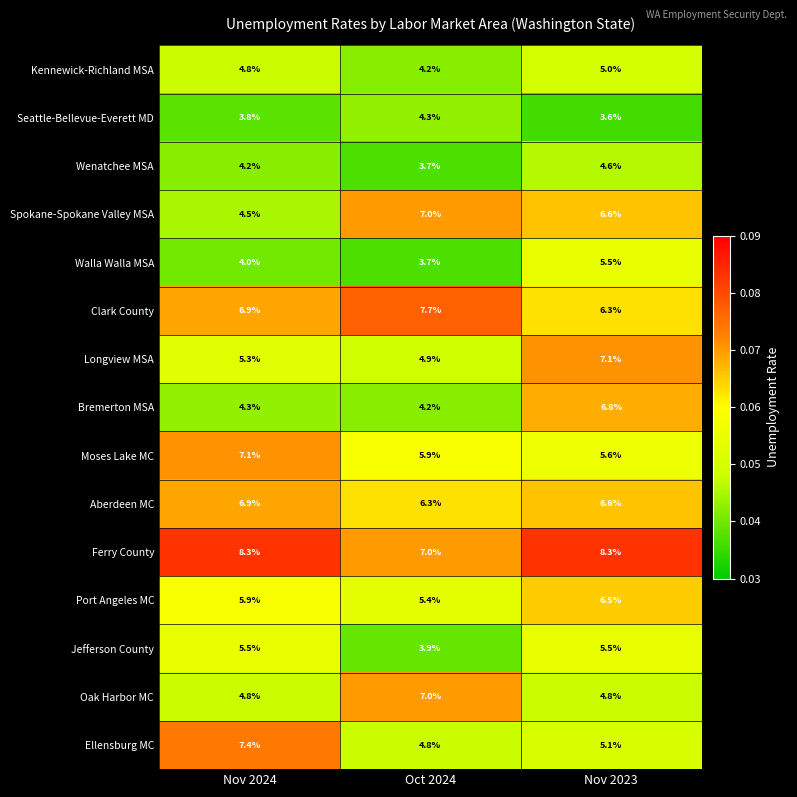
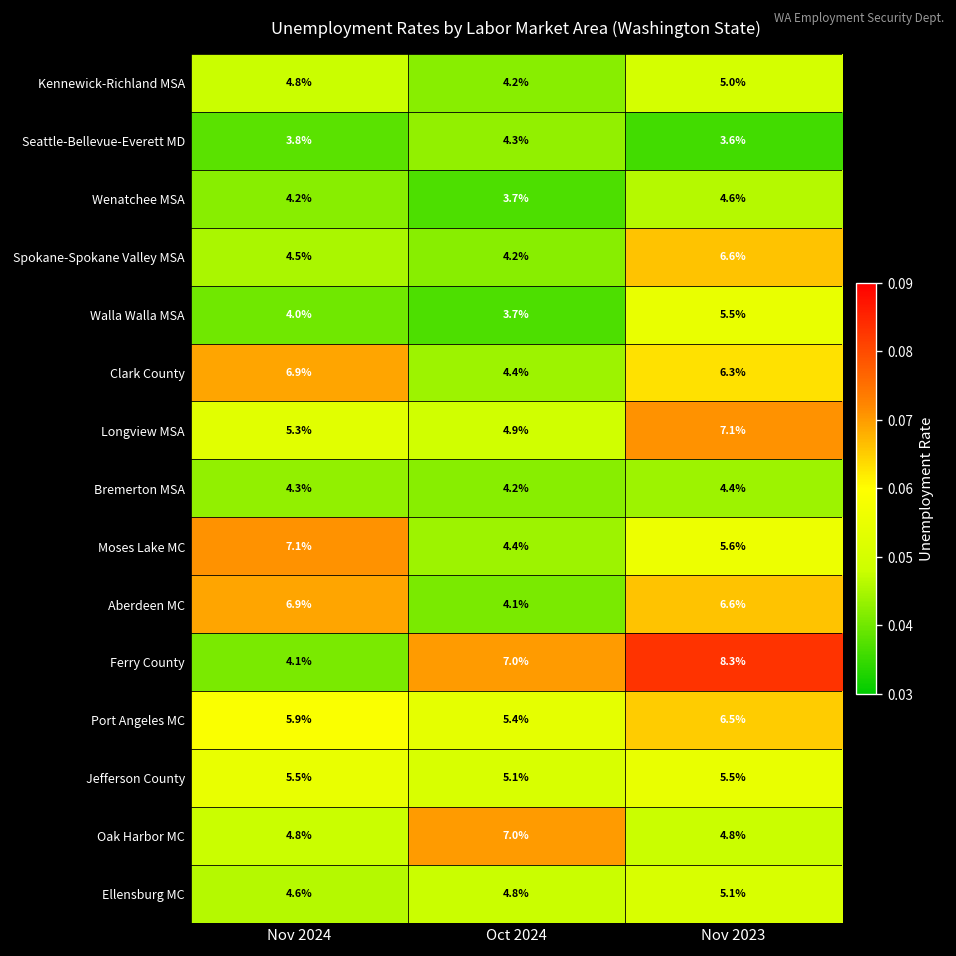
Spokane-Spokane Valley MSA, Oct 2024: 7.0% -> 4.2%
Clark County, Oct 2024: 7.7% -> 4.4%
Bremerton MSA, Nov 2023: 6.8% -> 4.4%
Moses Lake MC, Oct 2024: 5.9% -> 4.4%
Aberdeen MC, Oct 2024: 6.3% -> 4.1%
Ferry County, Nov 2024: 8.3% -> 4.1%
Jefferson County, Oct 2024: 3.9% -> 5.1%
Ellensburg MC, Nov 2024: 7.4% -> 4.6%
